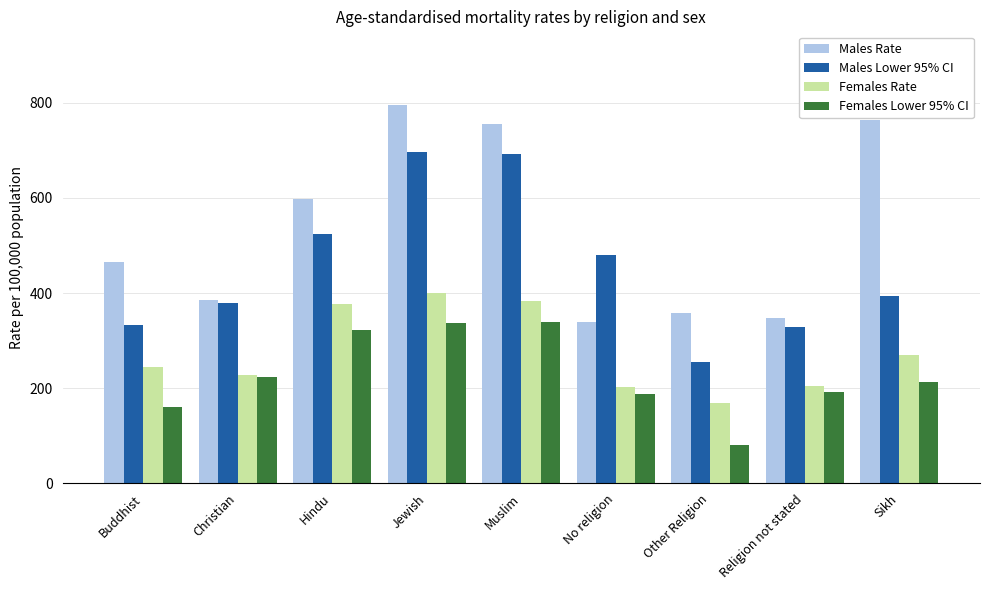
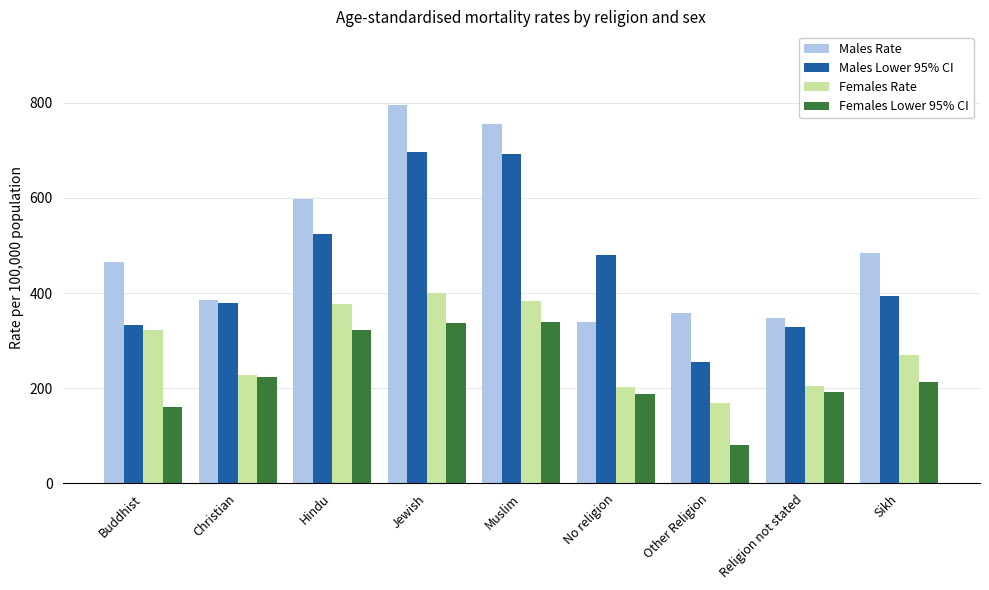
Females Rate, Buddhist: 240 -> 320
Males Rate, Sikh: 760 -> 480
